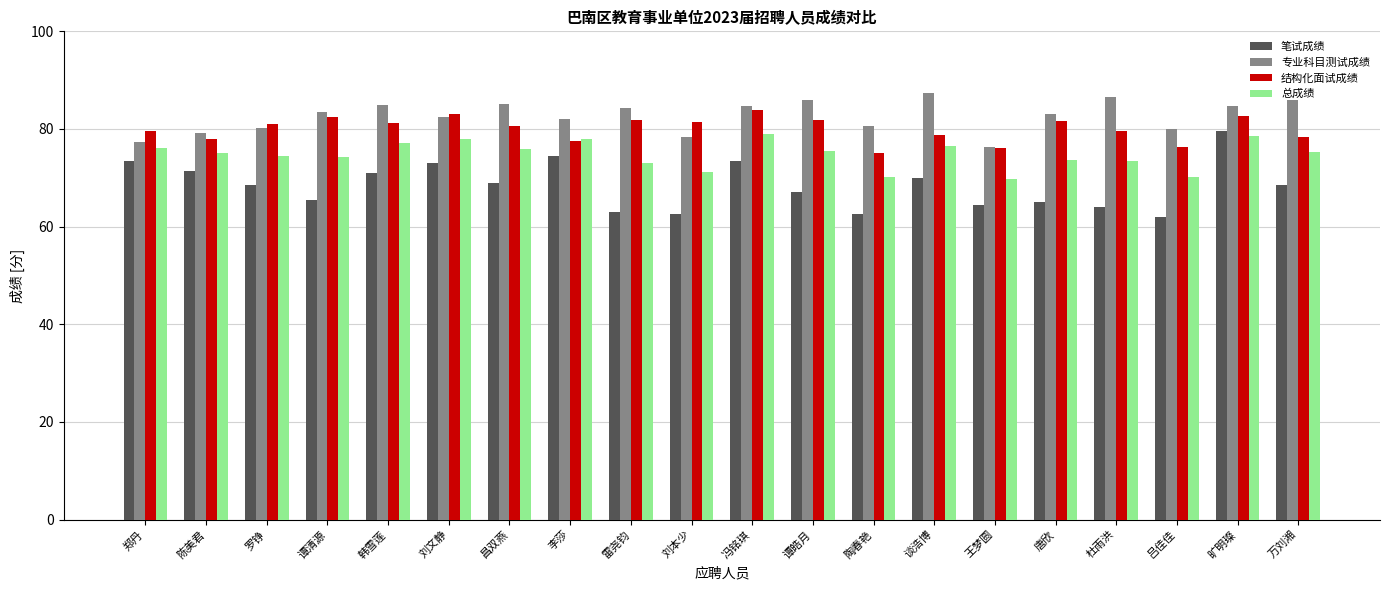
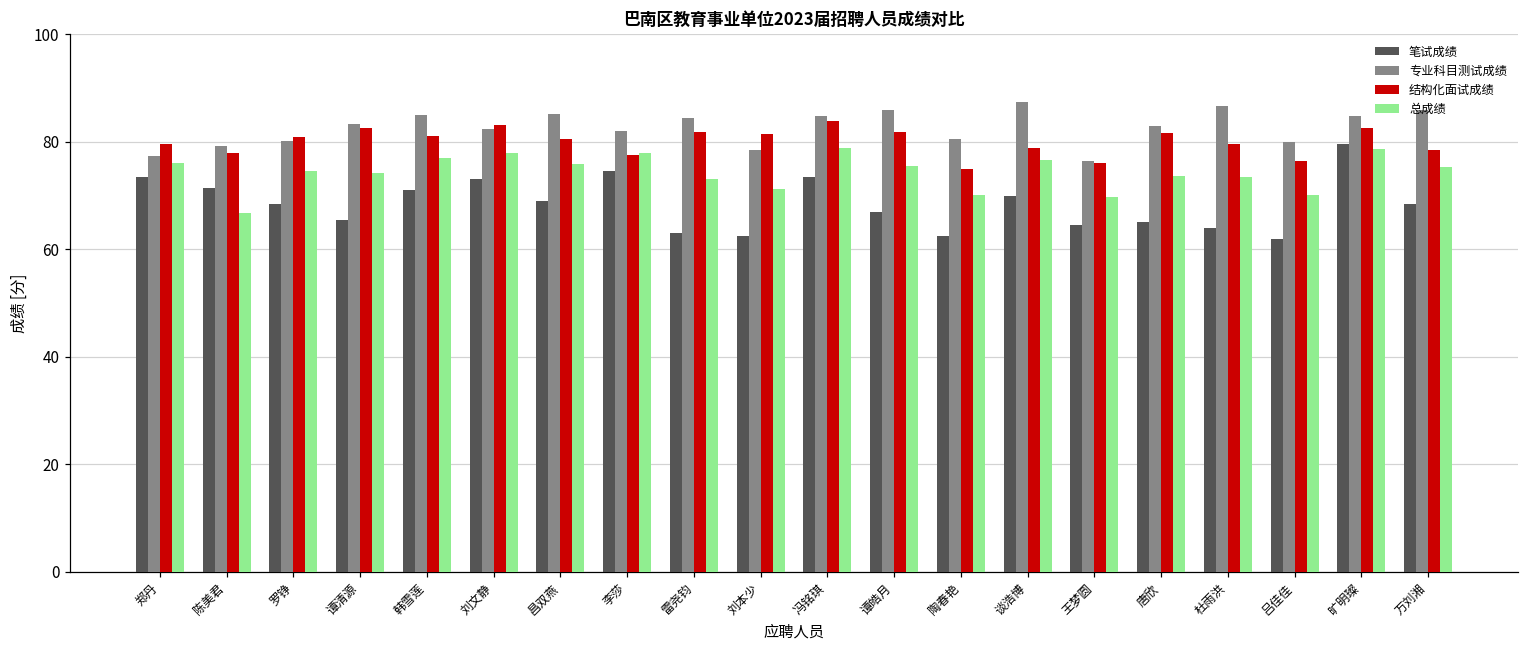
总成绩, 陈美君: 75 -> 67
